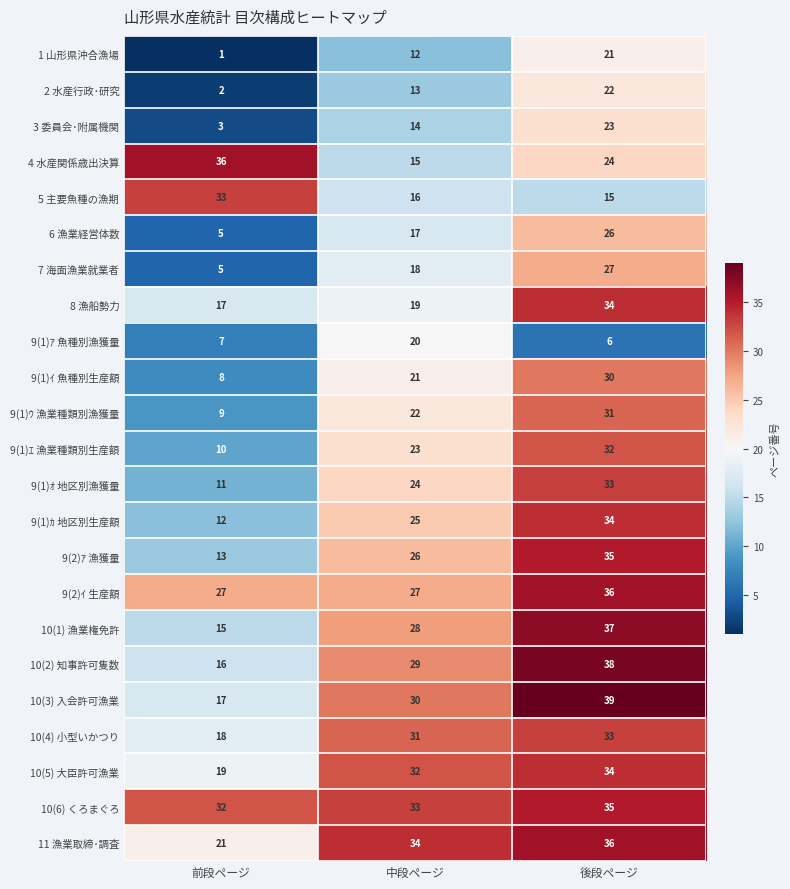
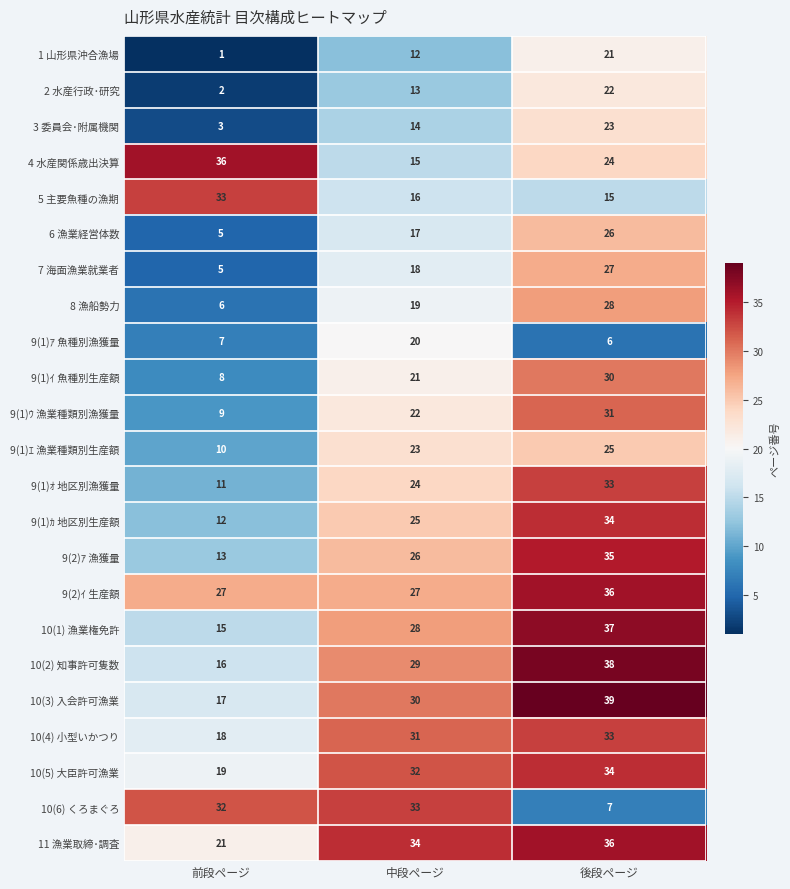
8 漁船勢力, 前段ページ: 17 -> 6
8 漁船勢力, 後段ページ: 34 -> 28
9(1)ｴ 漁業種類別生産額, 後段ページ: 32 -> 25
10(6) くろまぐろ, 後段ページ: 35 -> 7
